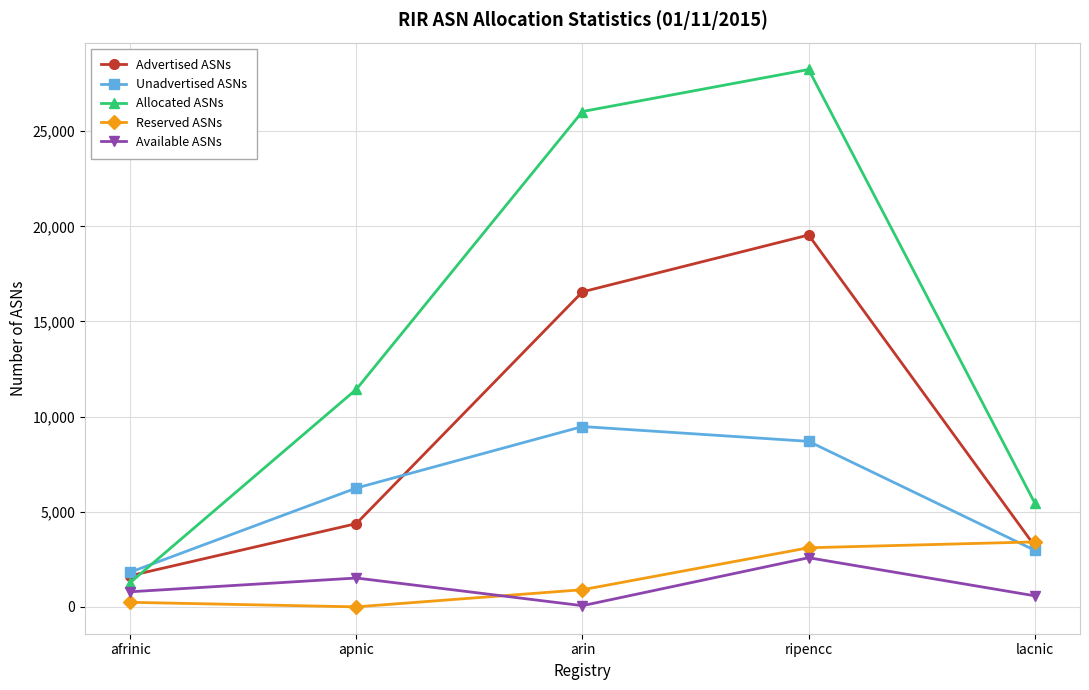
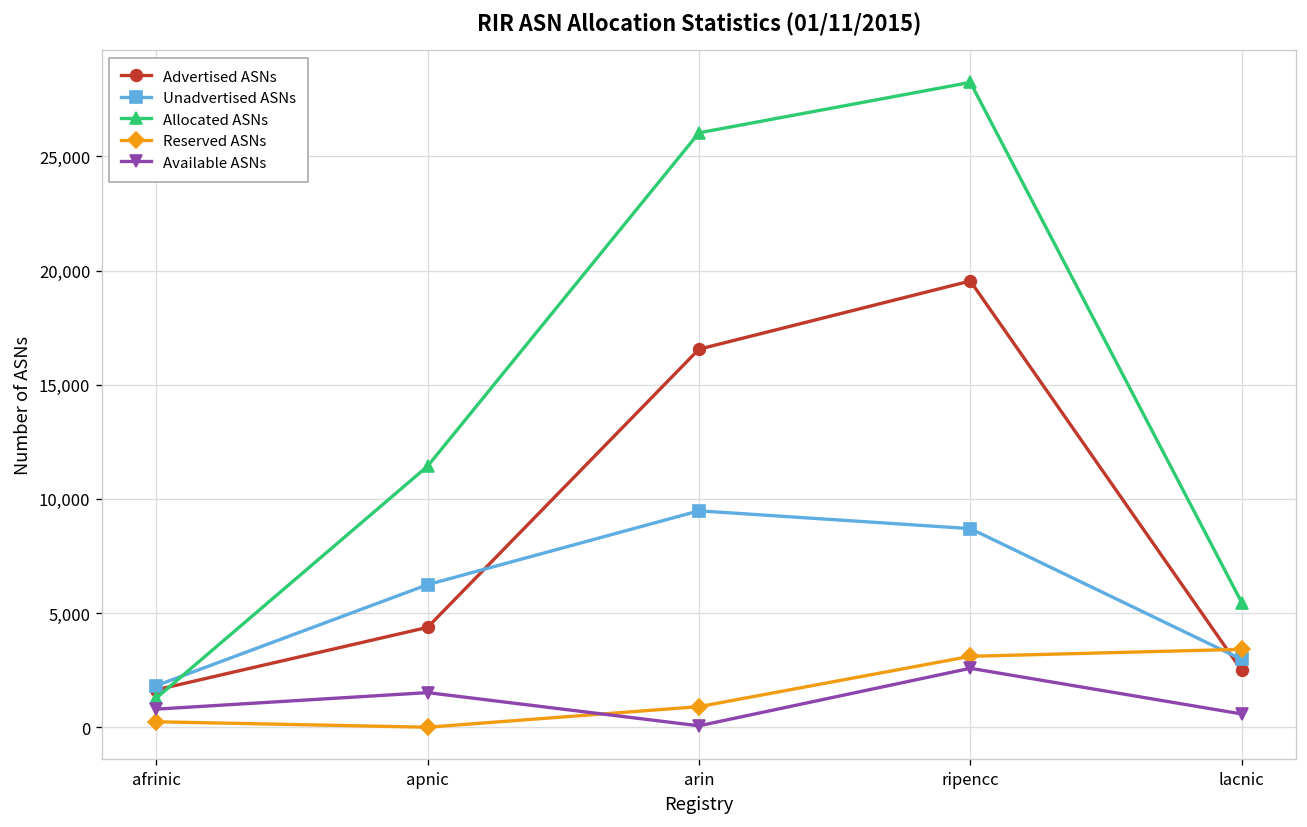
Advertised ASNs, lacnic: 3,200 -> 2,500
